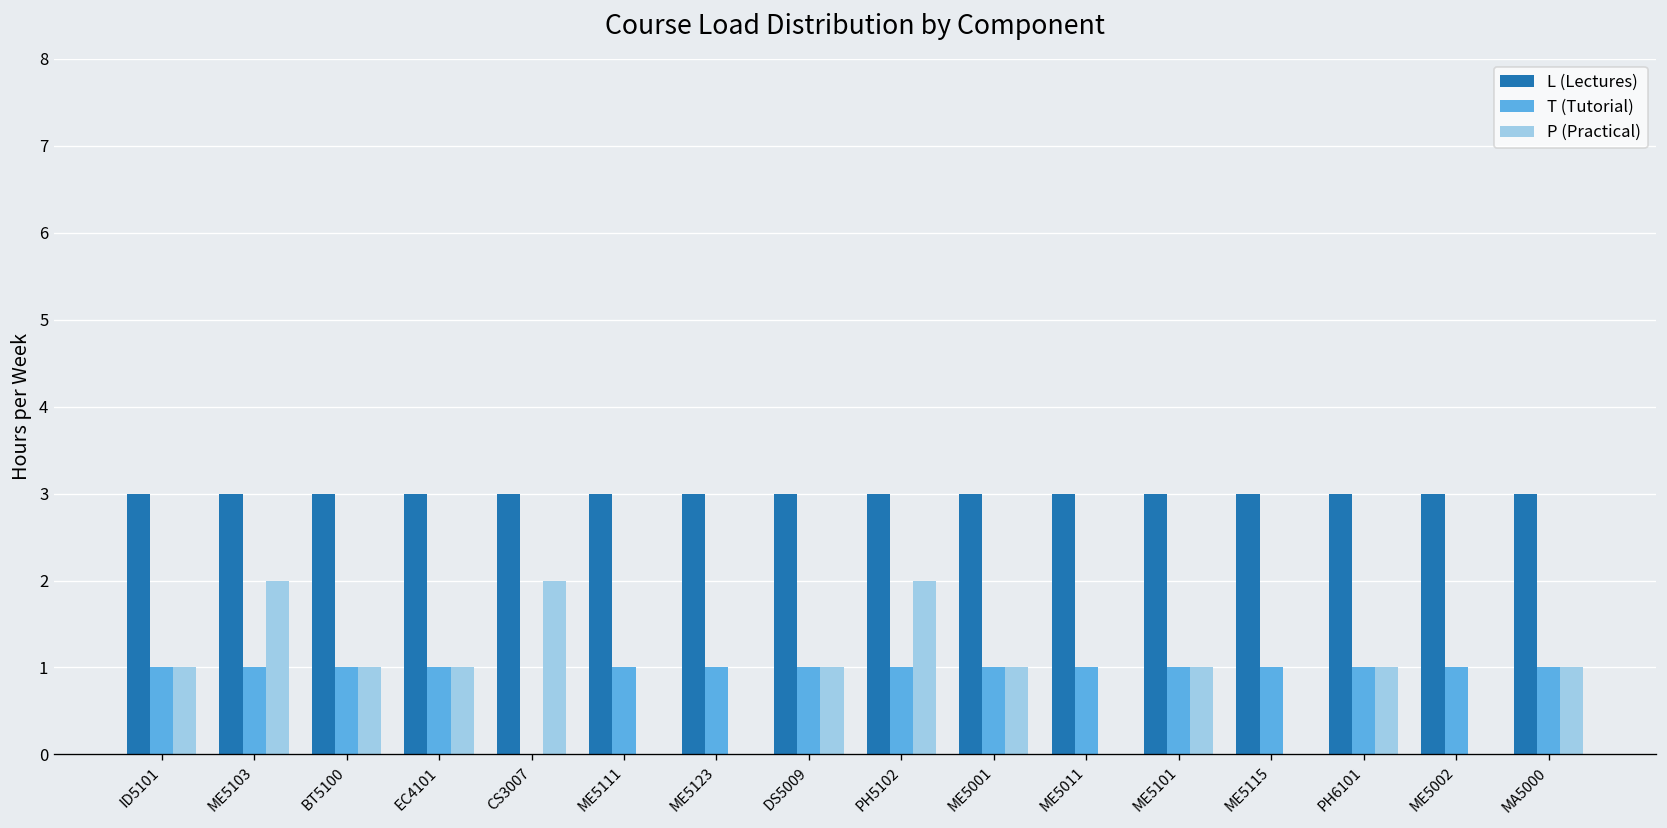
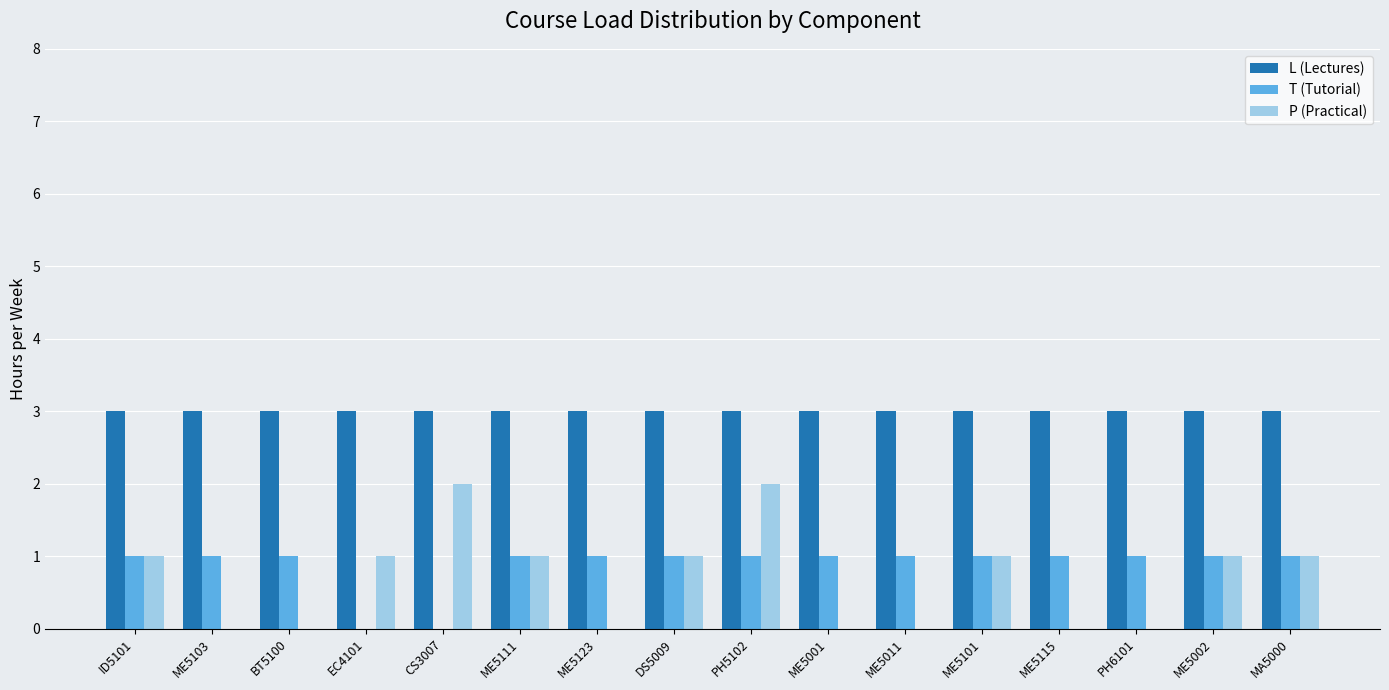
P (Practical), ME5103: 2 -> 0
P (Practical), BT5100: 1 -> 0
T (Tutorial), EC4101: 1 -> 0
P (Practical), ME5111: 0 -> 1
P (Practical), ME5001: 1 -> 0
P (Practical), PH6101: 1 -> 0
P (Practical), ME5002: 0 -> 1
